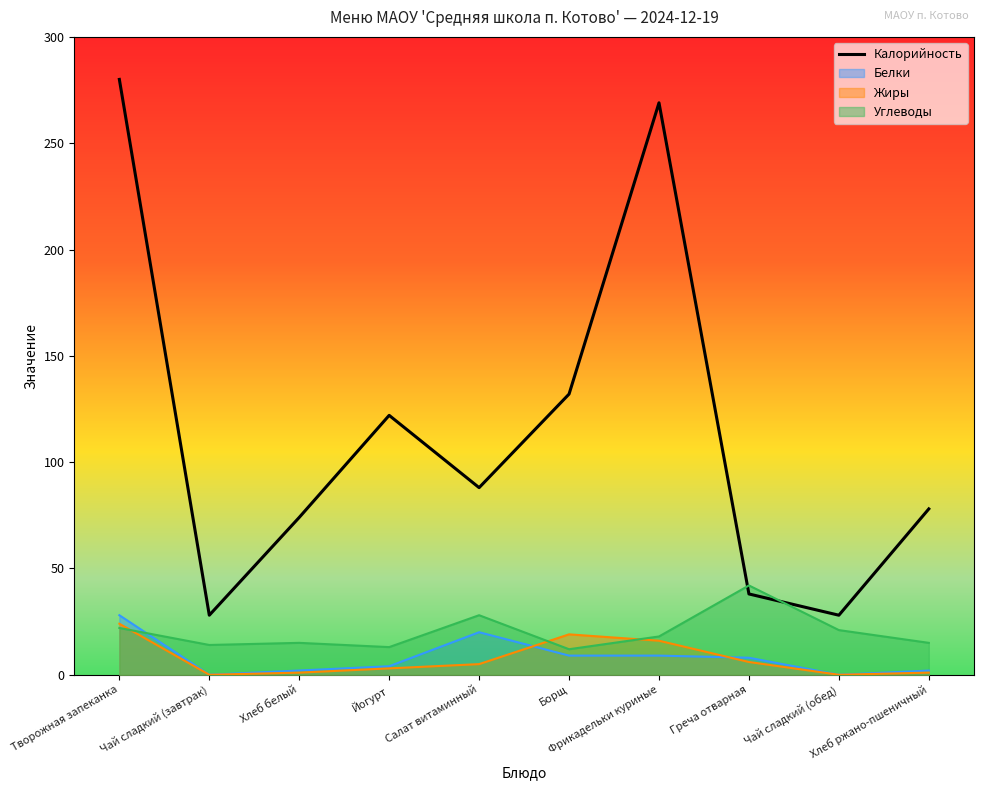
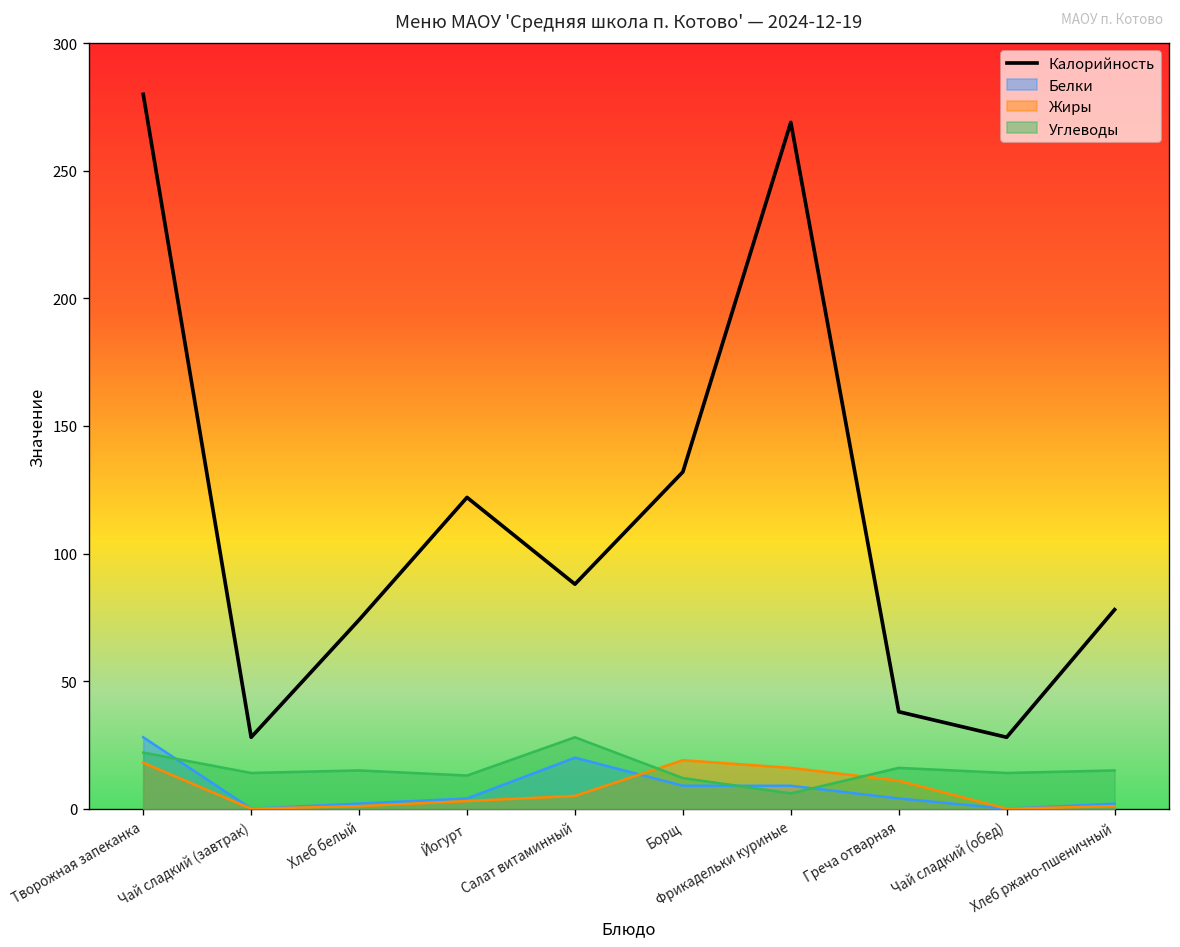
Жиры, Творожная запеканка: 24 -> 18
Углеводы, Фрикадельки куриные: 18 -> 6
Белки, Греча отварная: 8 -> 4
Жиры, Греча отварная: 6 -> 11
Углеводы, Греча отварная: 42 -> 16
Углеводы, Чай сладкий (обед): 21 -> 14
